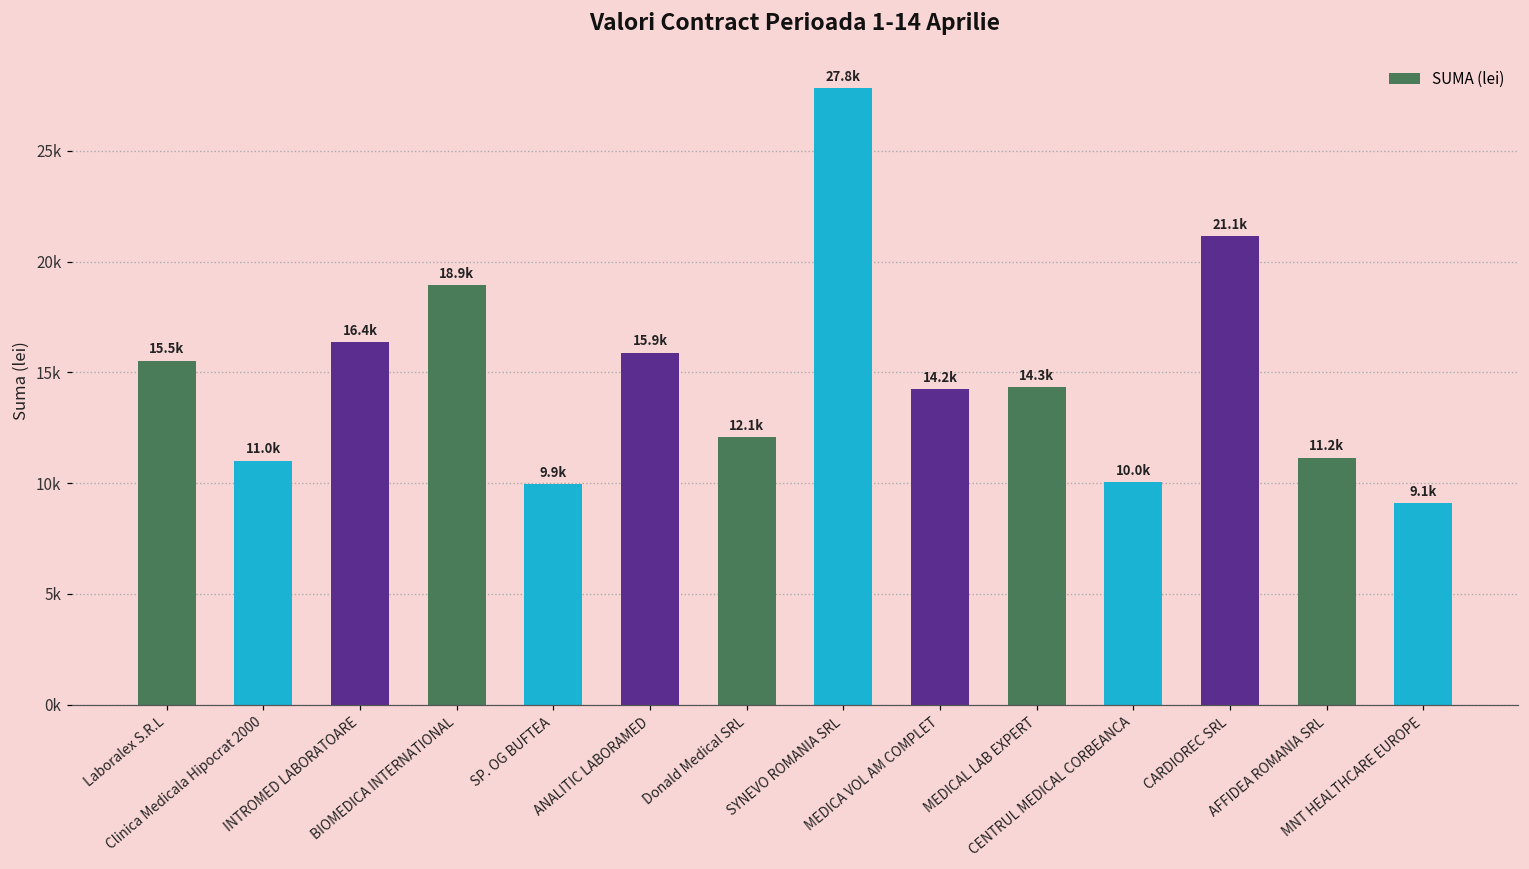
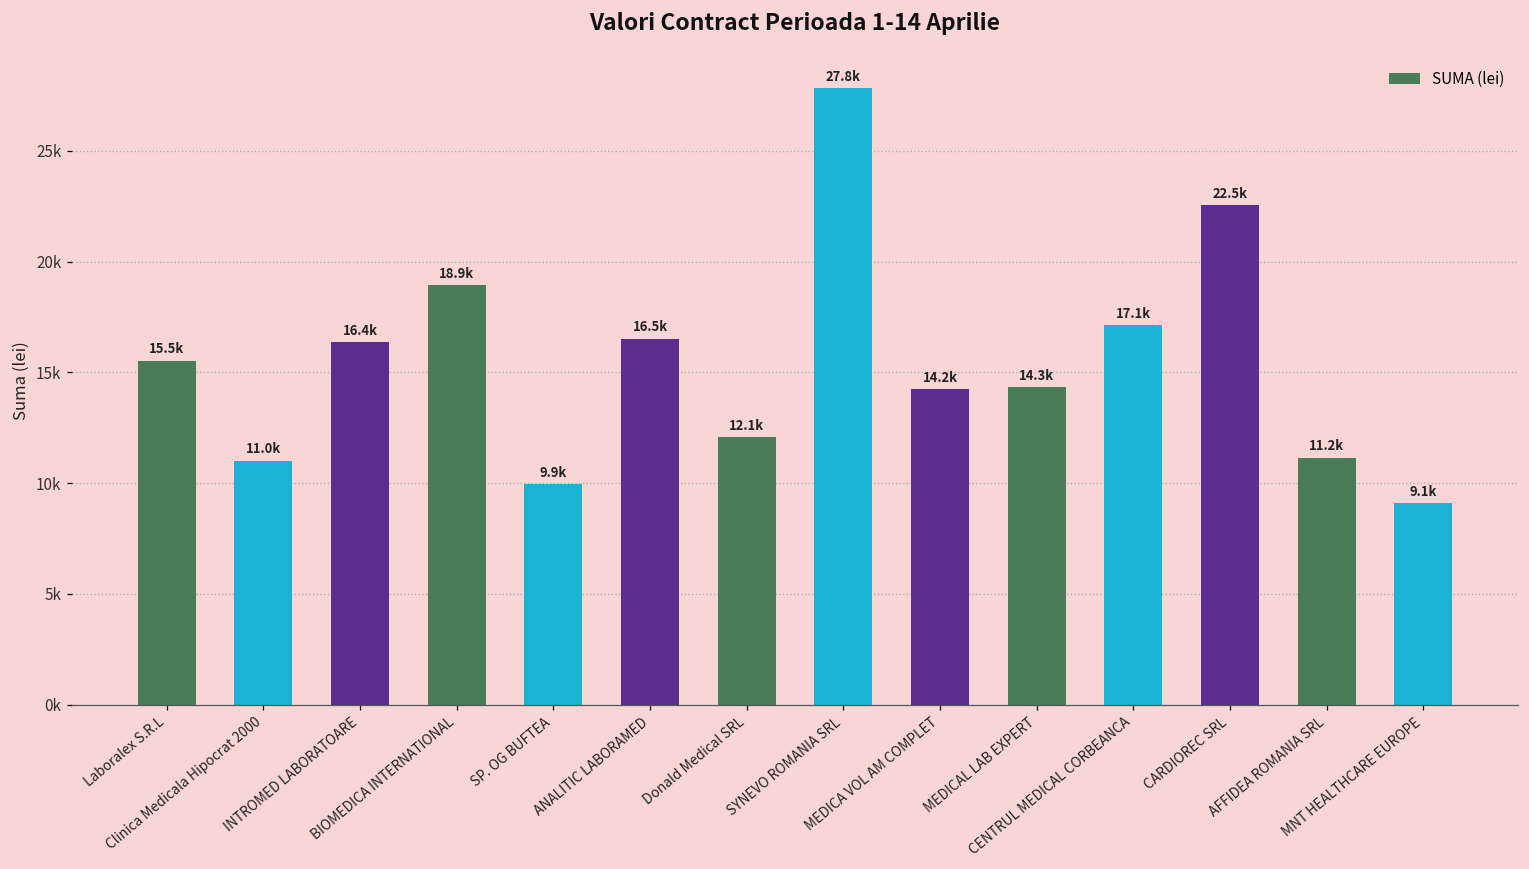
ANALITIC LABORAMED: 15.9k -> 16.5k
CENTRUL MEDICAL CORBEANCA: 10.0k -> 17.1k
CARDIOREC SRL: 21.1k -> 22.5k
